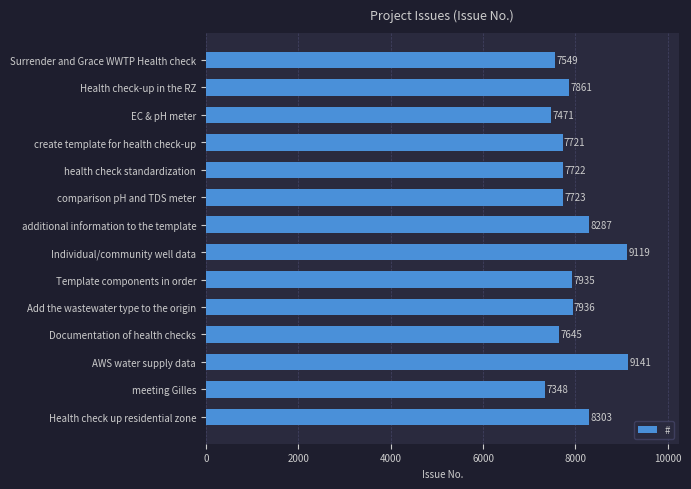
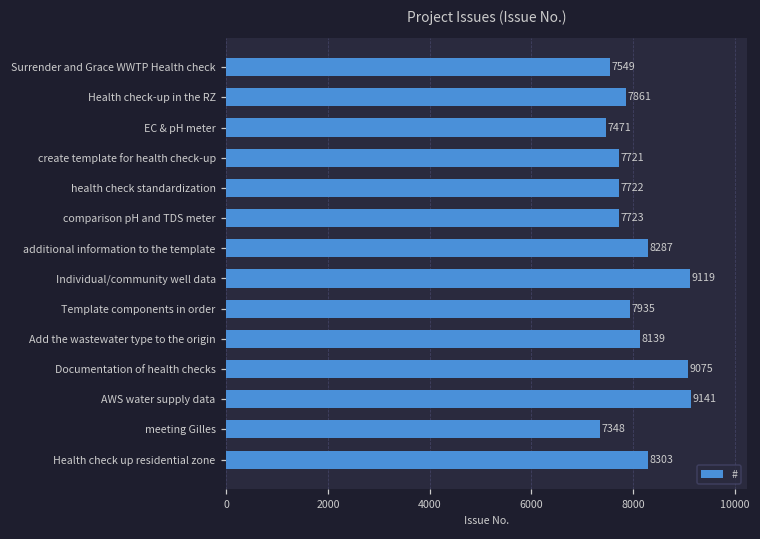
Add the wastewater type to the origin: 7936 -> 8139
Documentation of health checks: 7645 -> 9075
